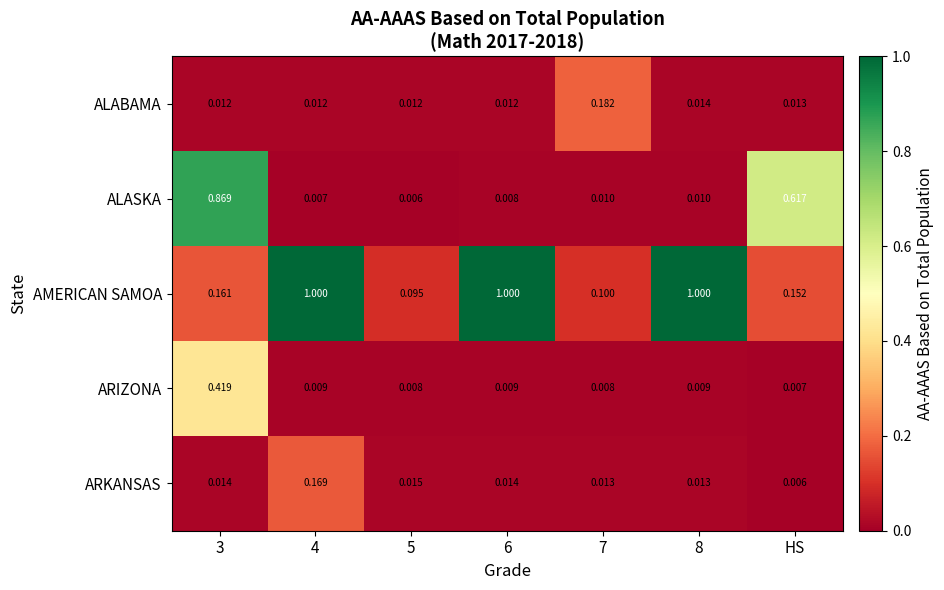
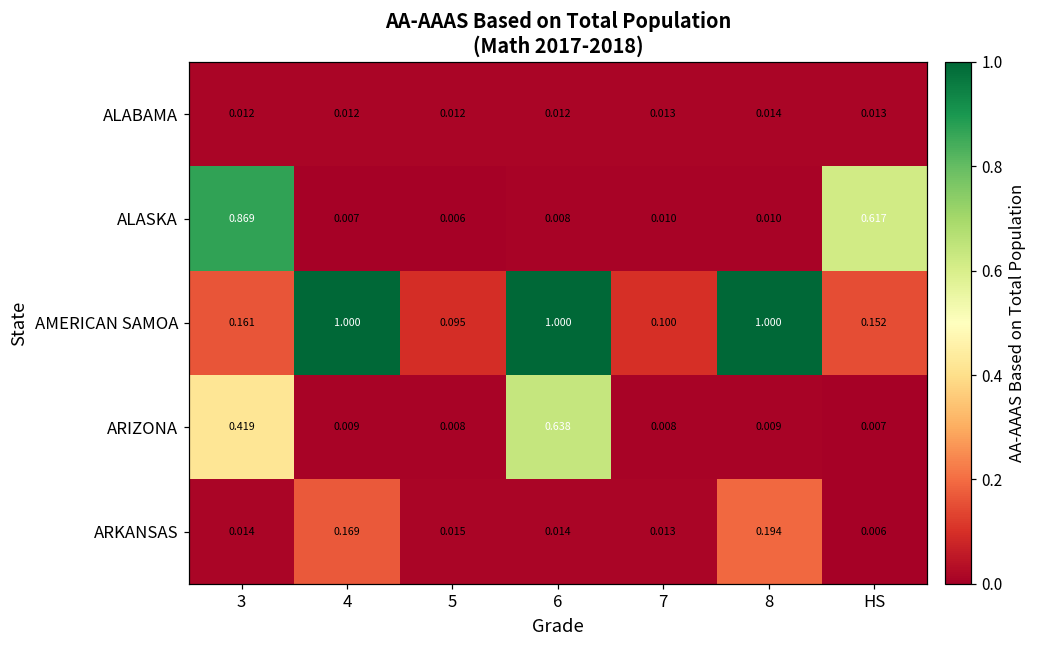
ALABAMA, 7: 0.182 -> 0.013
ARIZONA, 6: 0.009 -> 0.638
ARKANSAS, 8: 0.013 -> 0.194
